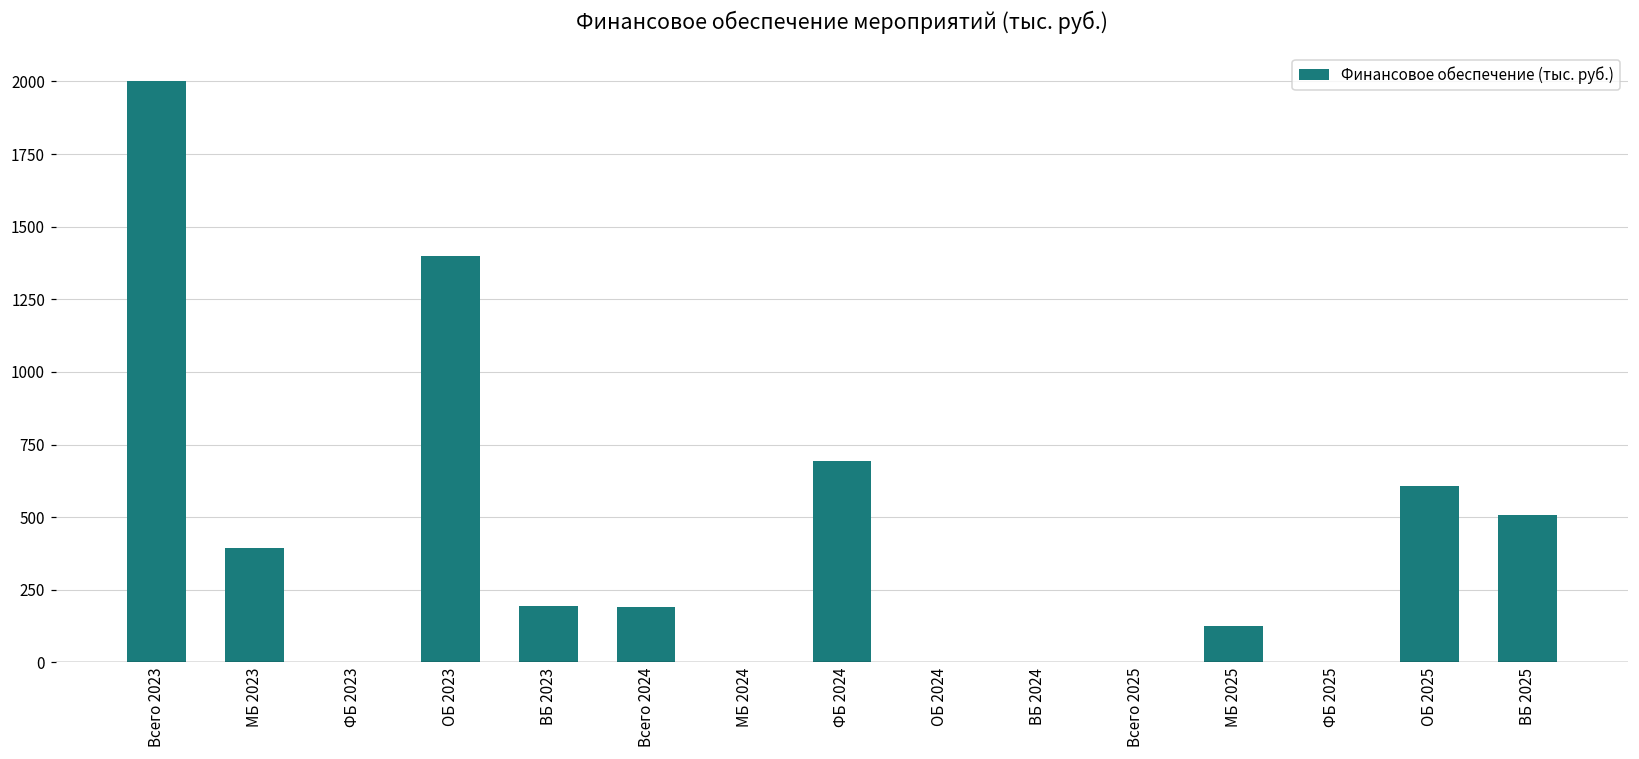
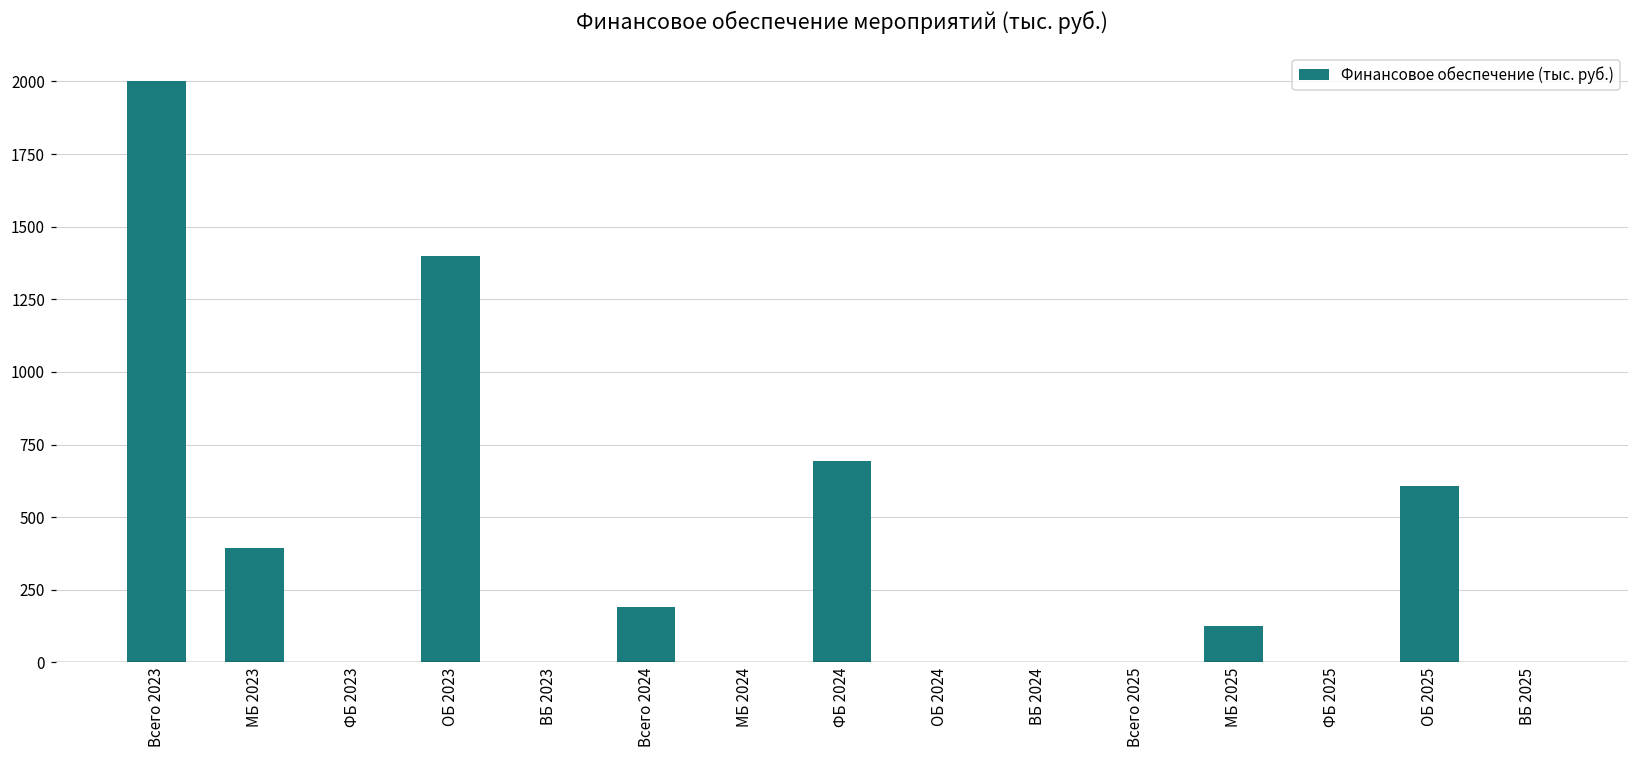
ВБ 2023: 190 -> 0
ВБ 2025: 510 -> 0
